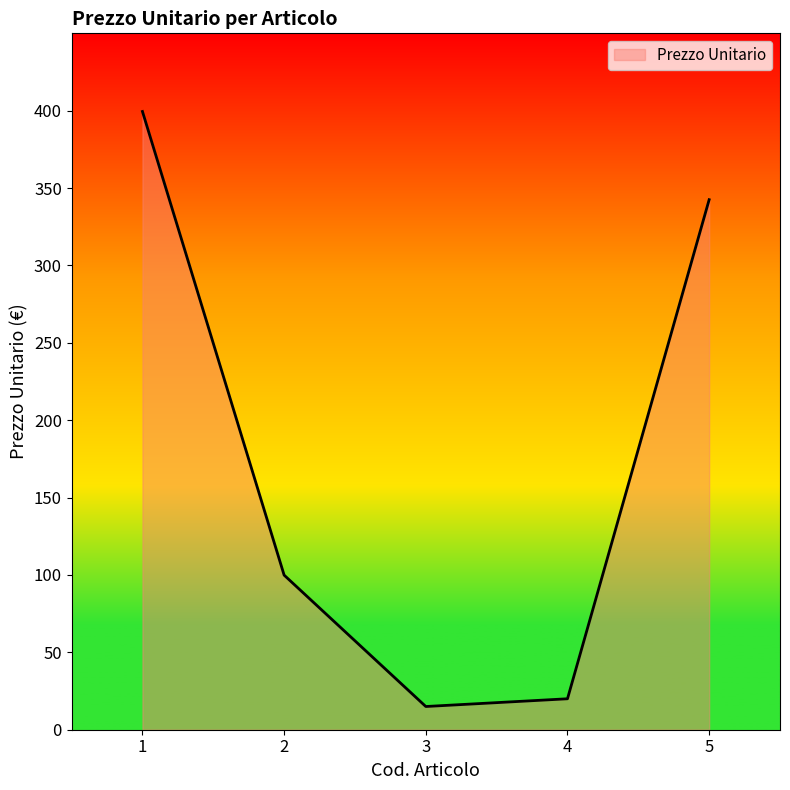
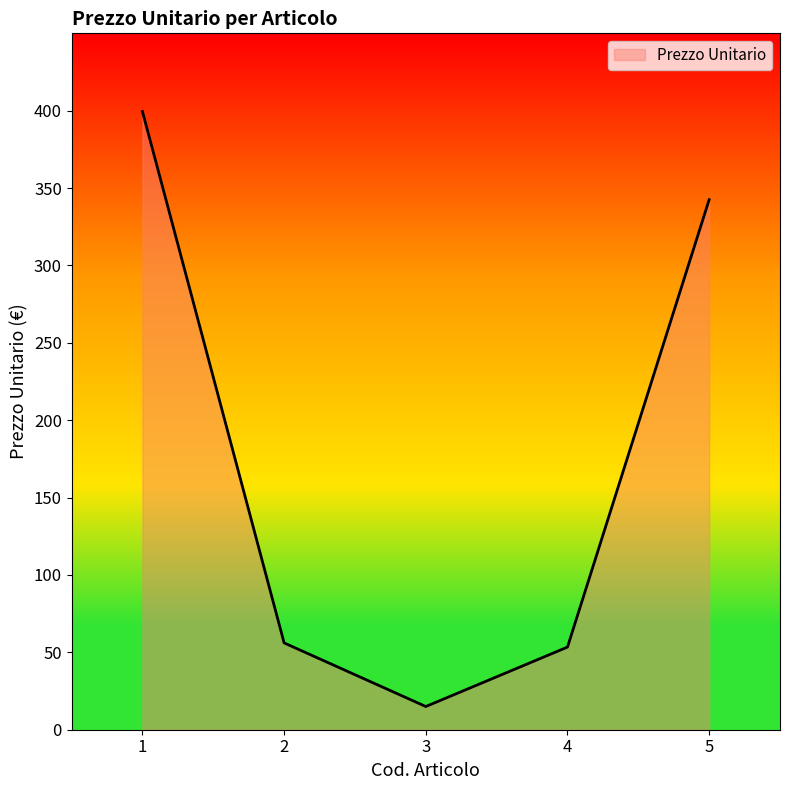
2: 100 -> 56
4: 20 -> 53
